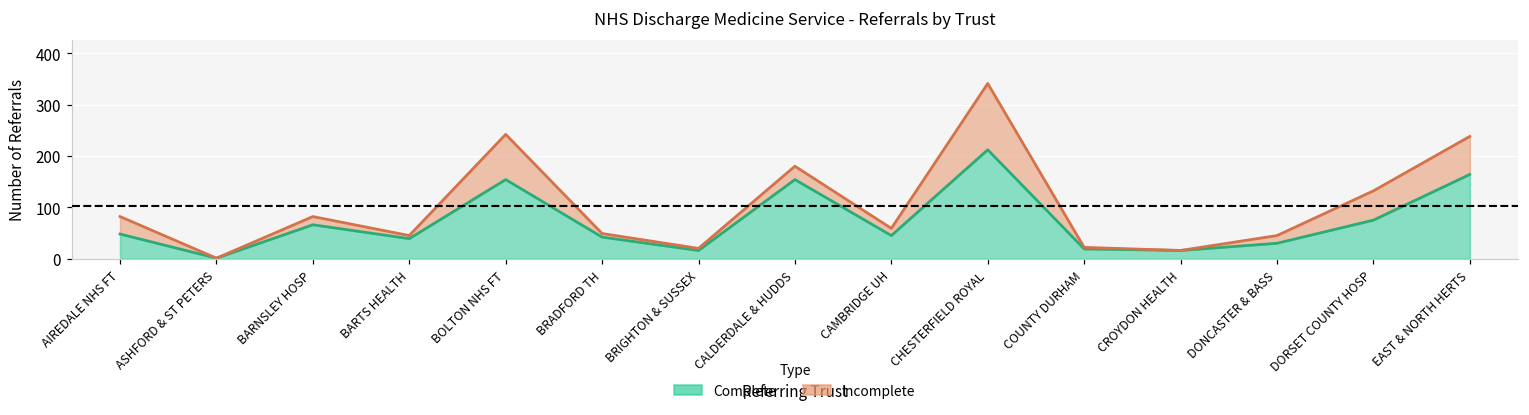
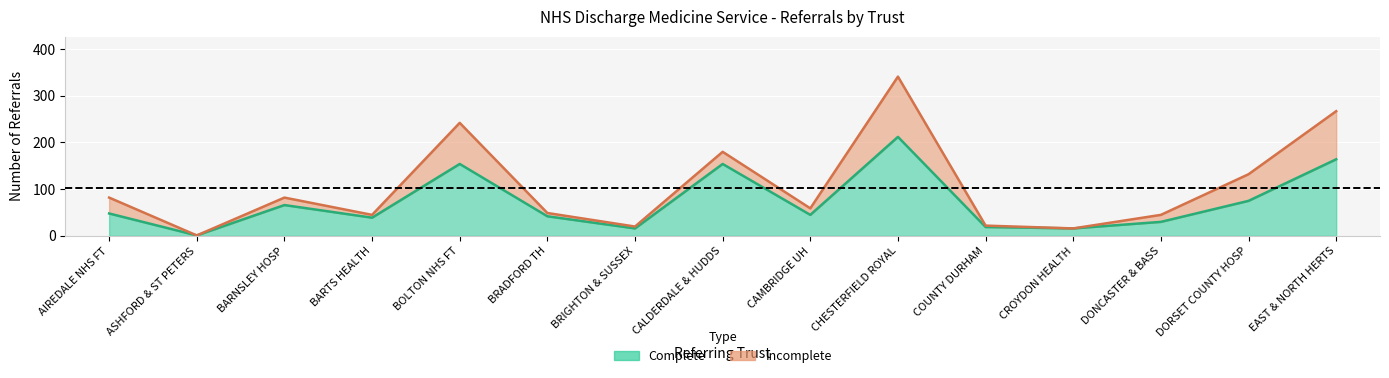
Incomplete, EAST & NORTH HERTS: 70 -> 100
